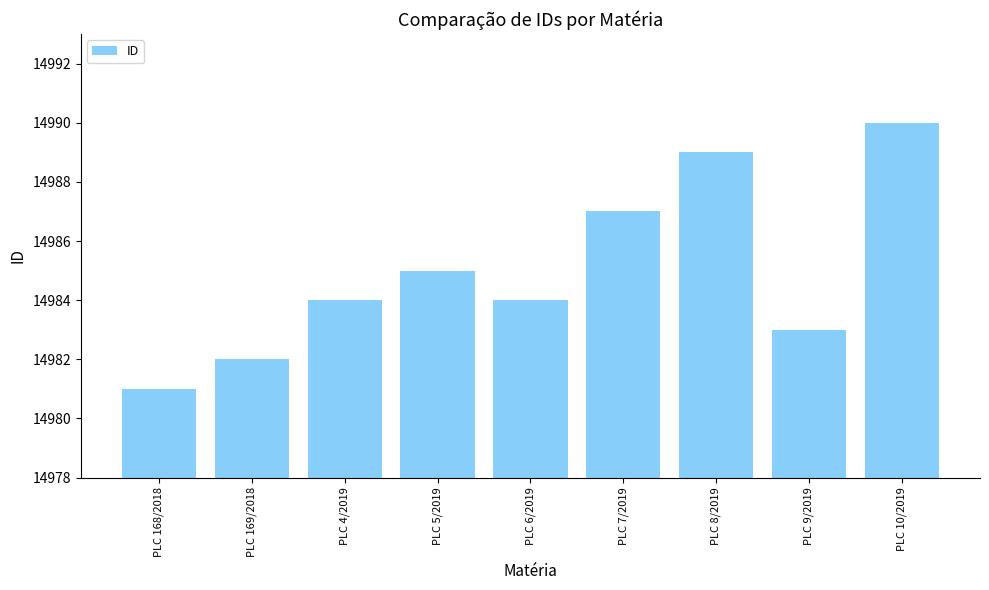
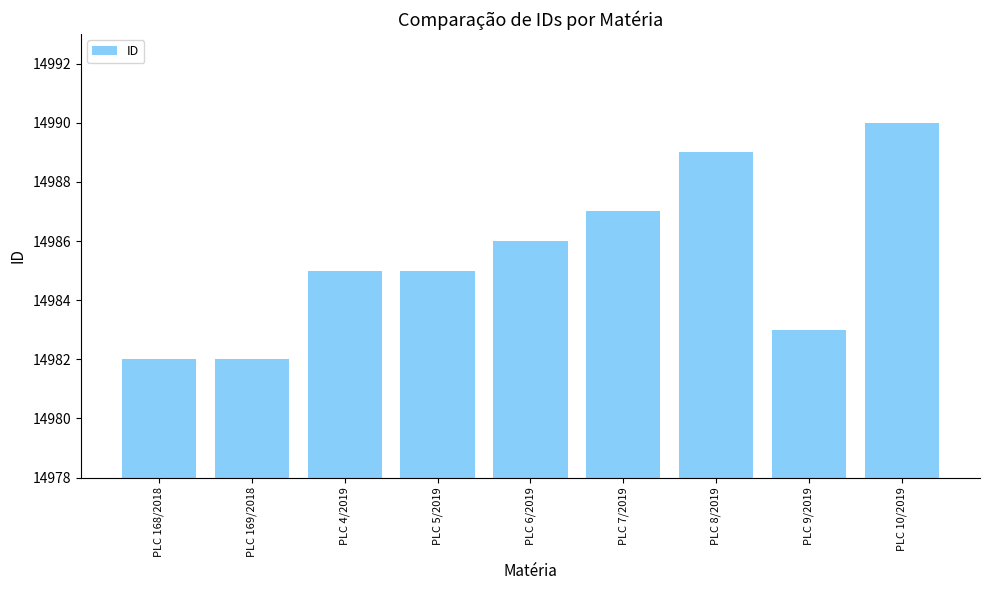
PLC 168/2018: 14981 -> 14982
PLC 4/2019: 14984 -> 14985
PLC 6/2019: 14984 -> 14986
